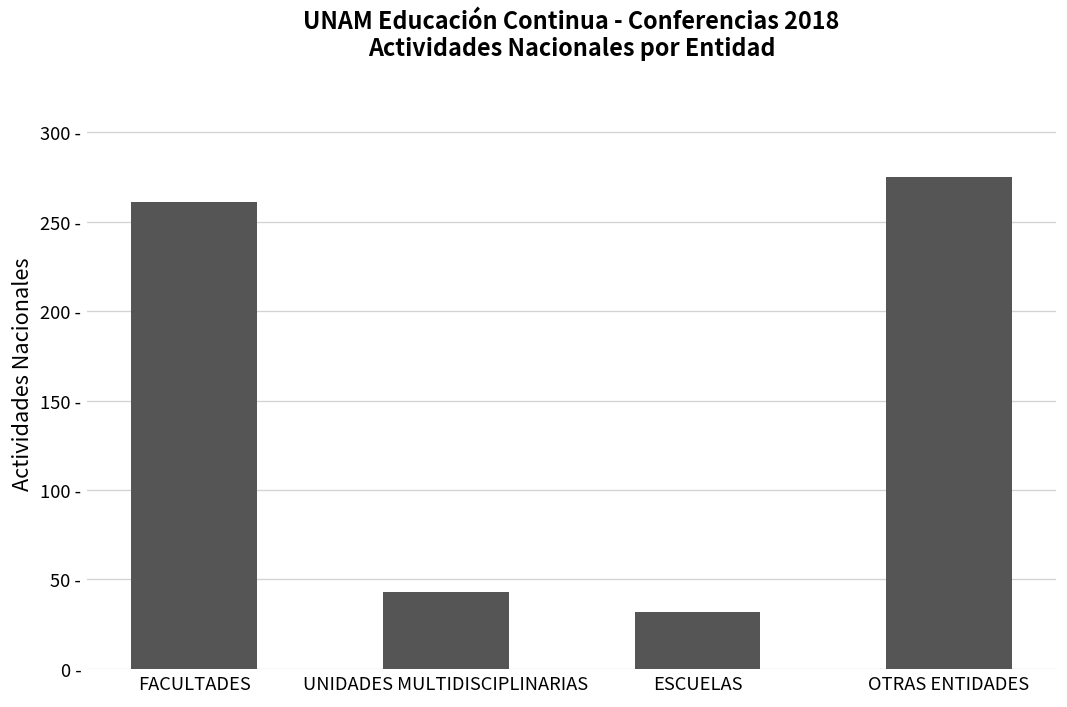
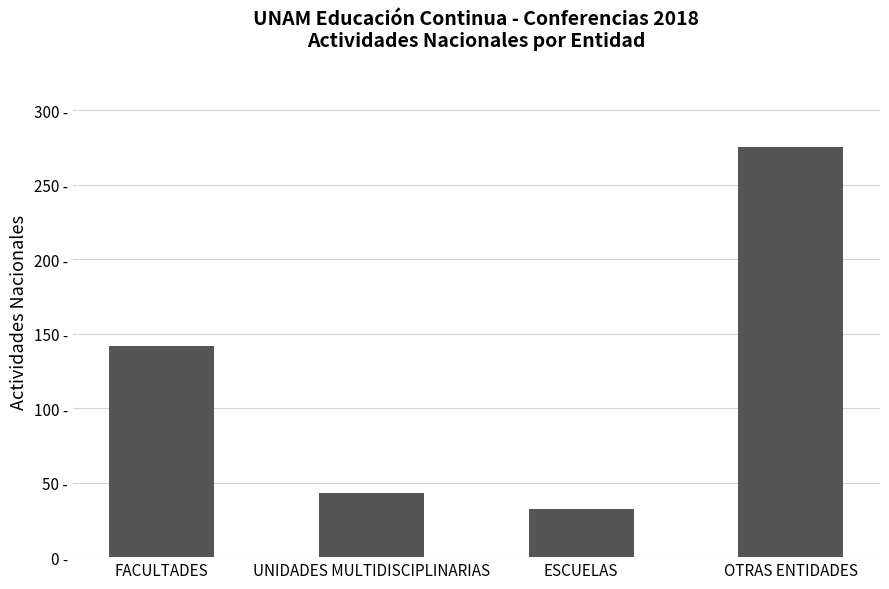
FACULTADES: 261 - -> 142 -
